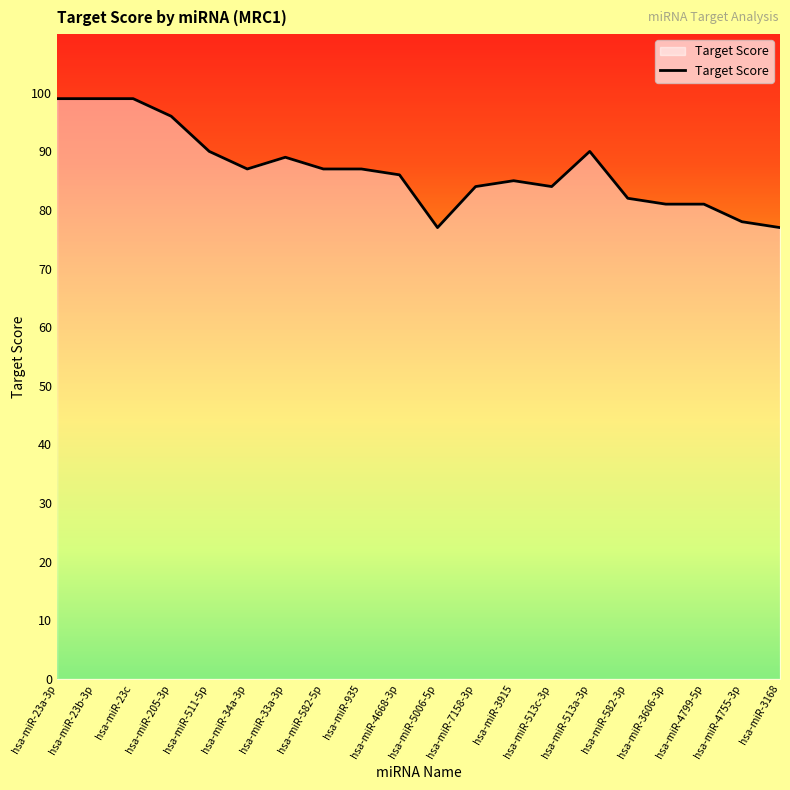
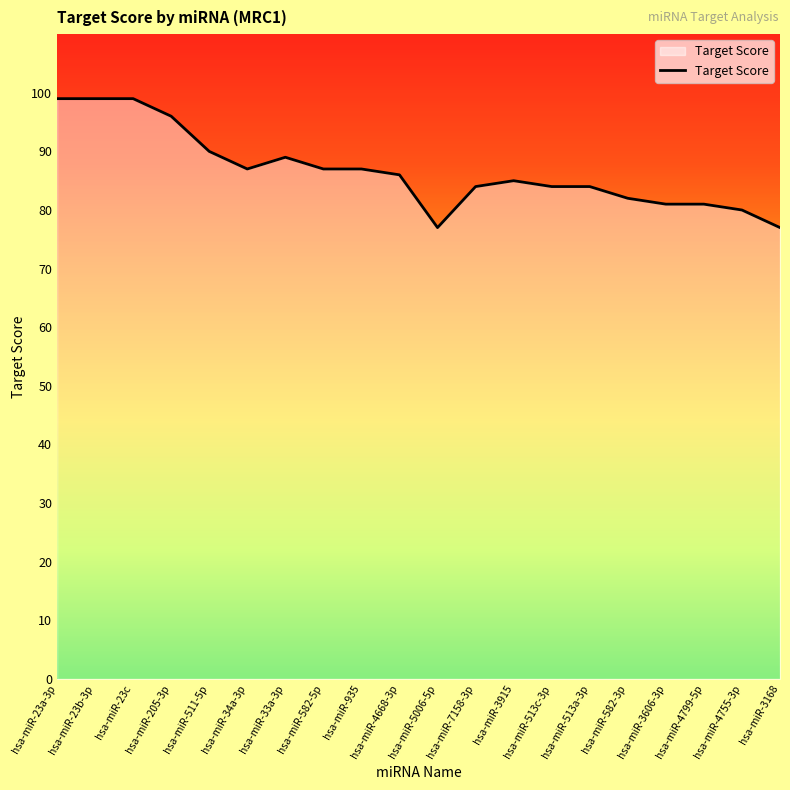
hsa-miR-513a-3p: 90 -> 84
hsa-miR-4755-3p: 78 -> 80
